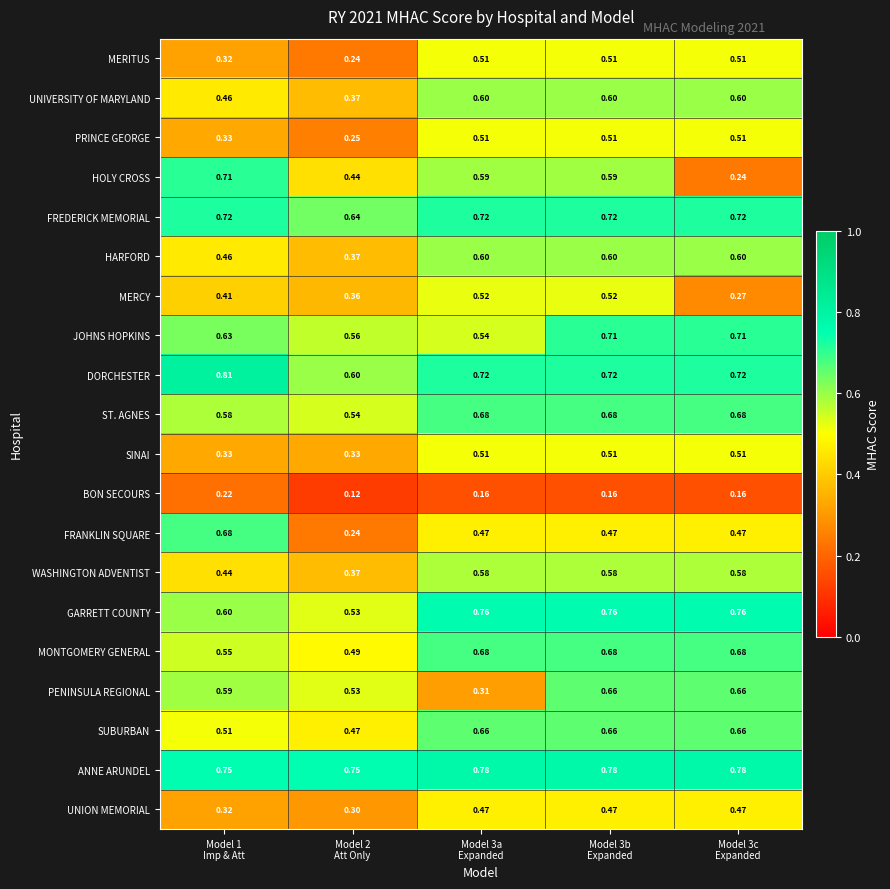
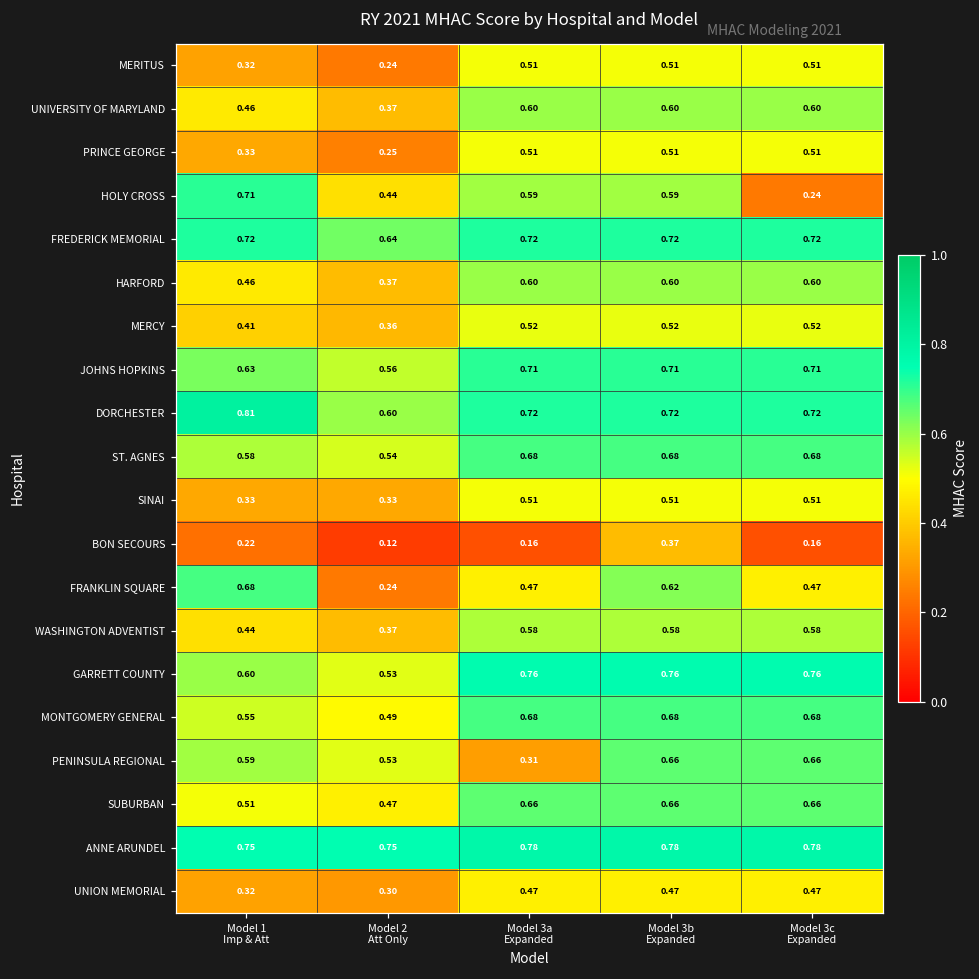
MERCY, Model 3c Expanded: 0.27 -> 0.52
JOHNS HOPKINS, Model 3a Expanded: 0.54 -> 0.71
BON SECOURS, Model 3b Expanded: 0.16 -> 0.37
FRANKLIN SQUARE, Model 3b Expanded: 0.47 -> 0.62
